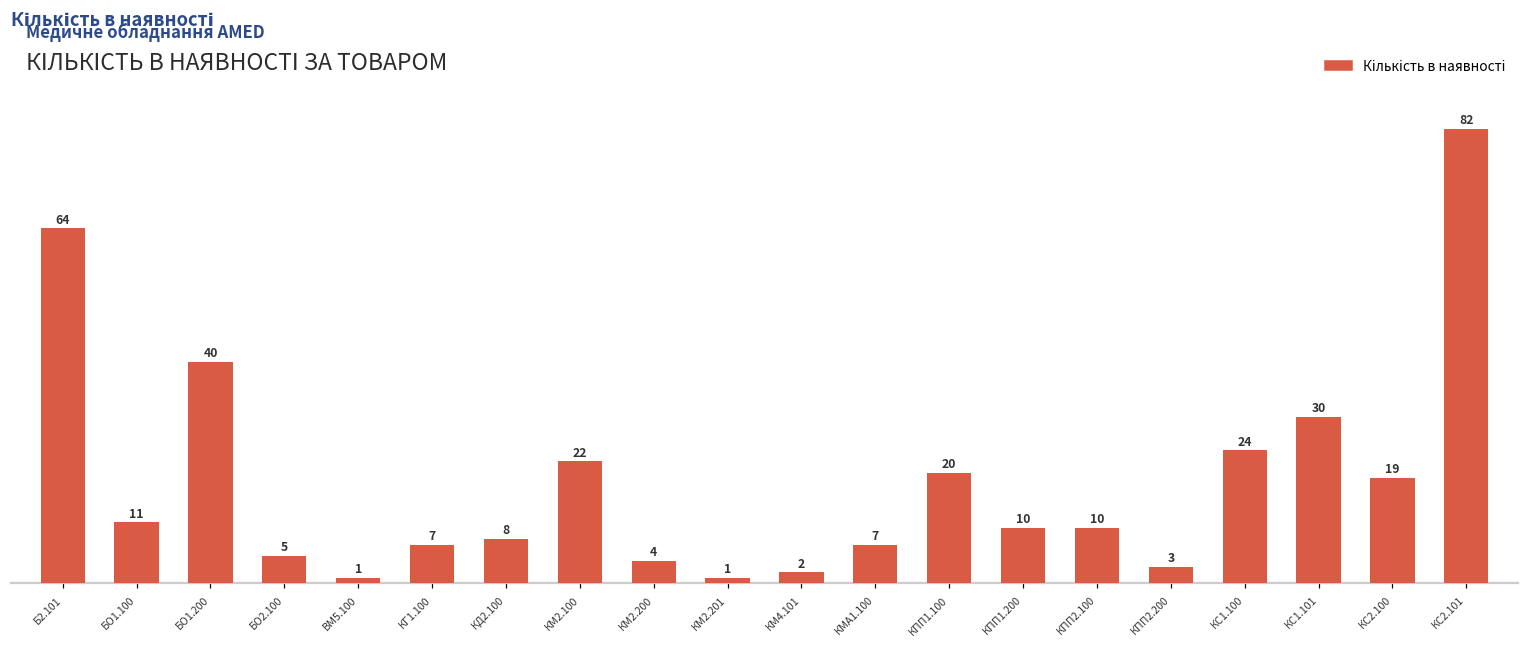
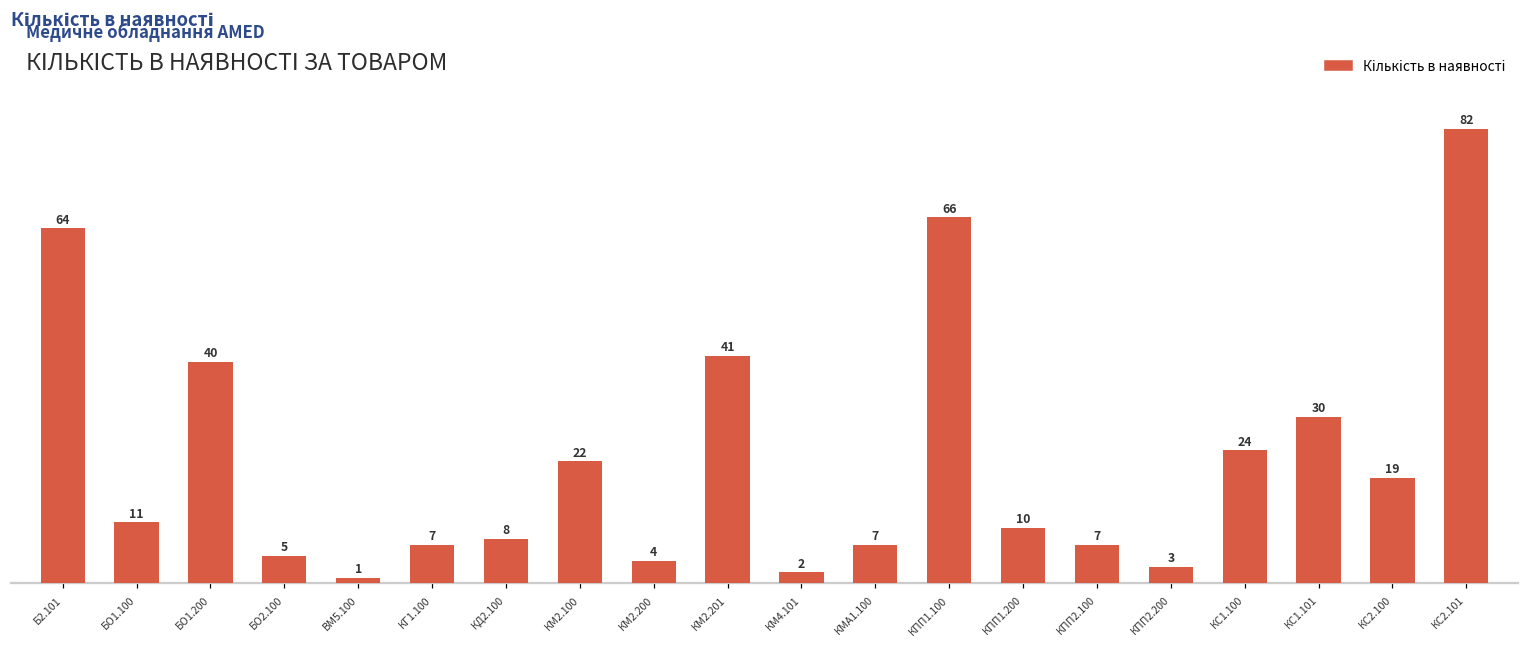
КМ2.201: 1 -> 41
КПП1.100: 20 -> 66
КПП2.100: 10 -> 7
